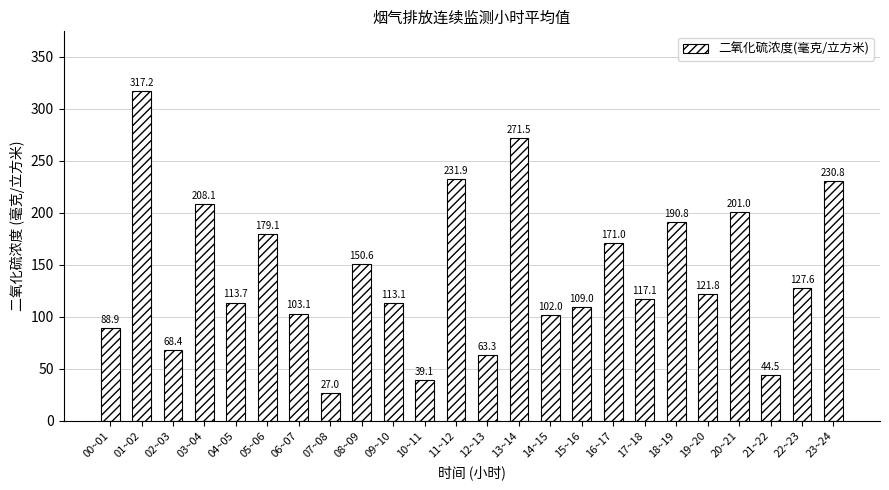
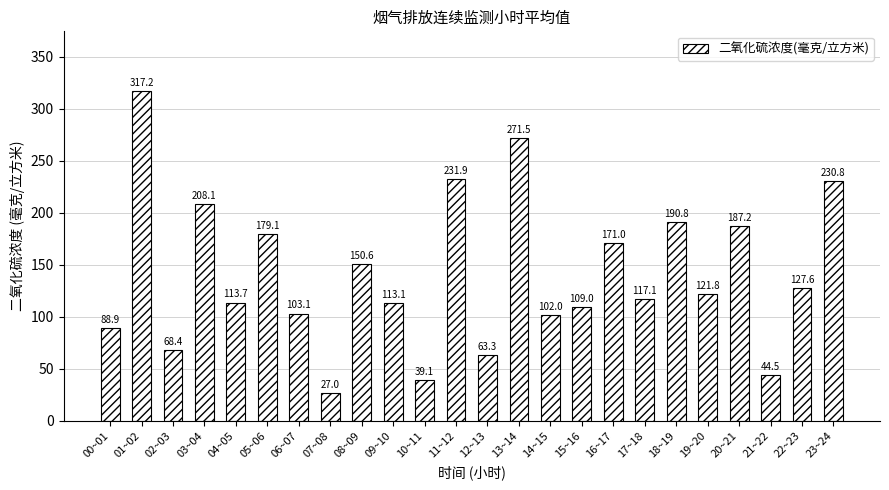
20~21: 201.0 -> 187.2
